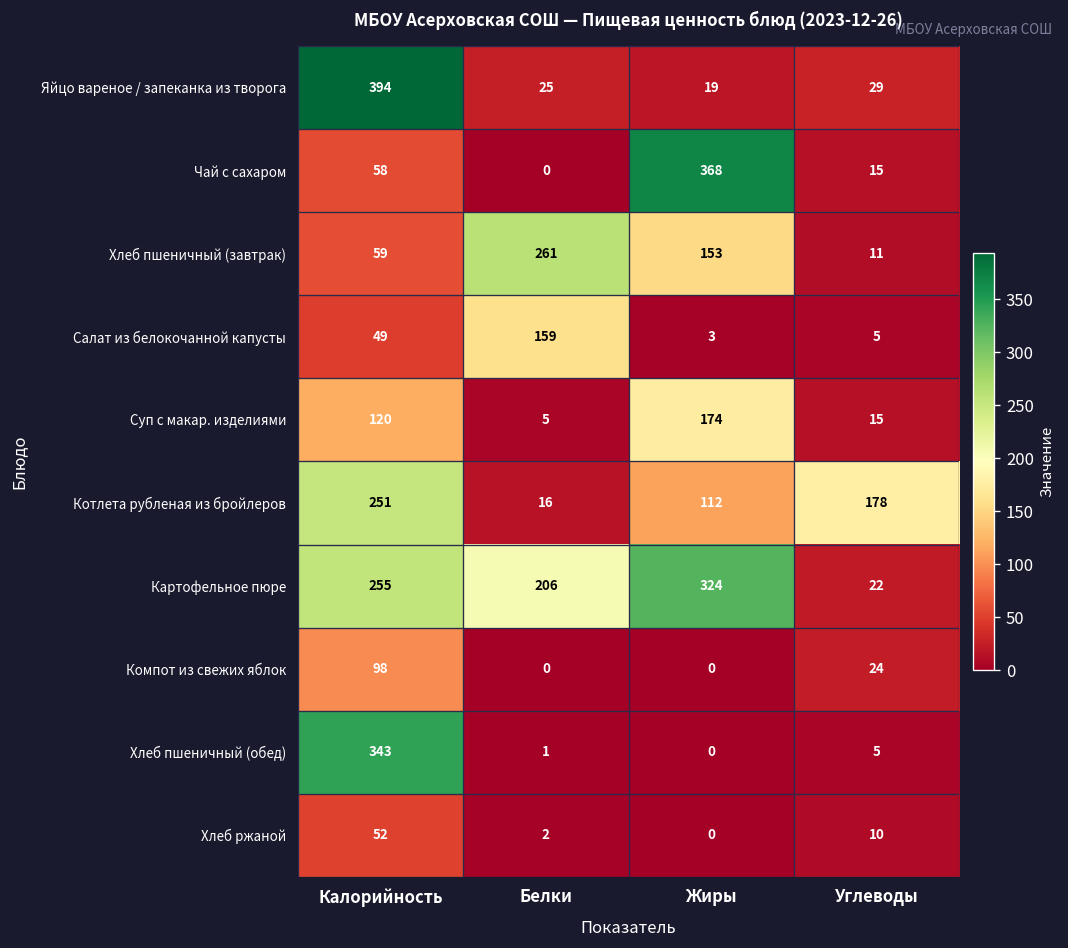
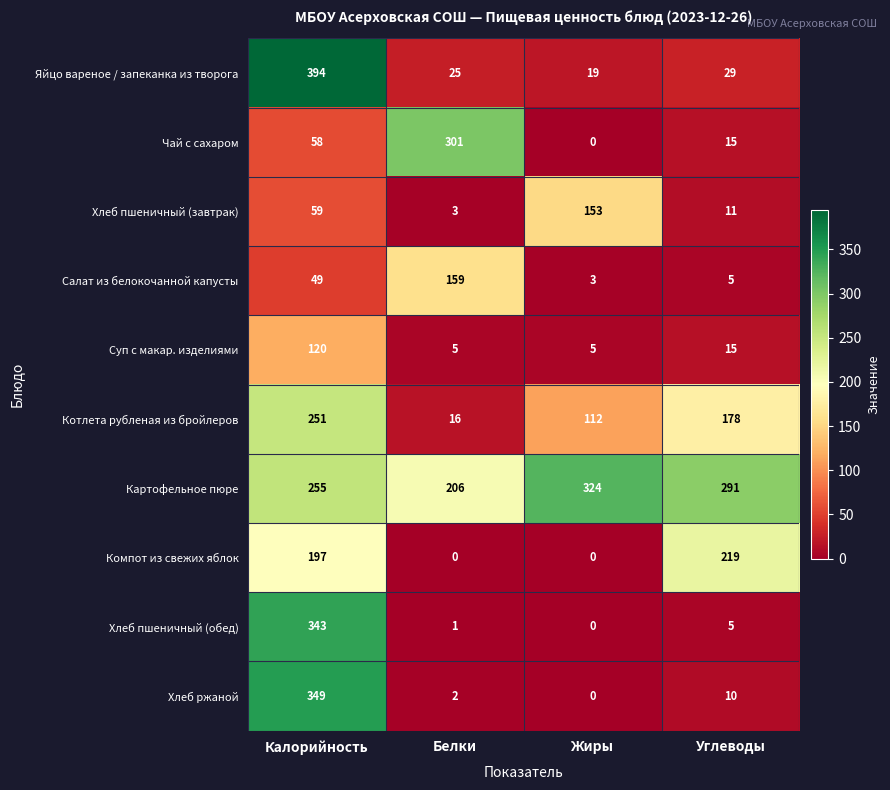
Чай с сахаром, Белки: 0 -> 301
Чай с сахаром, Жиры: 368 -> 0
Хлеб пшеничный (завтрак), Белки: 261 -> 3
Суп с макар. изделиями, Жиры: 174 -> 5
Картофельное пюре, Углеводы: 22 -> 291
Компот из свежих яблок, Калорийность: 98 -> 197
Компот из свежих яблок, Углеводы: 24 -> 219
Хлеб ржаной, Калорийность: 52 -> 349
